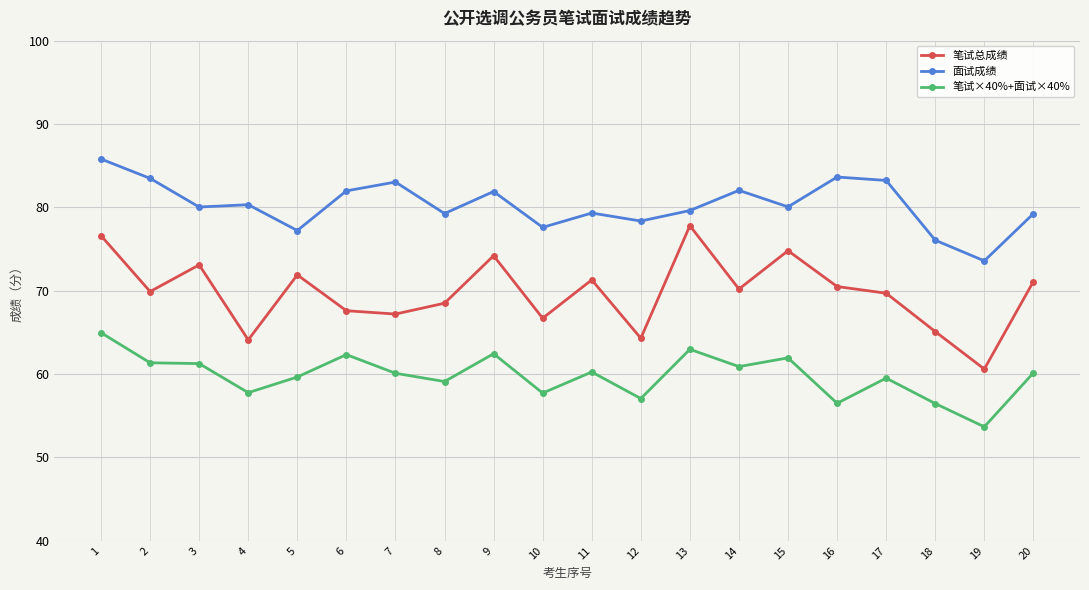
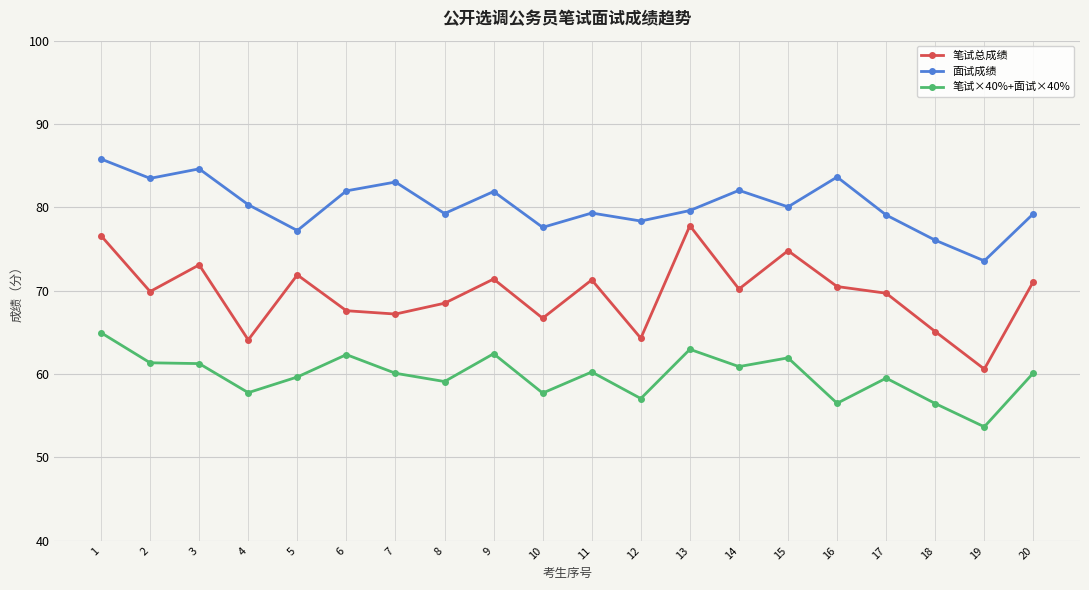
面试成绩, 3: 80 -> 85
笔试总成绩, 9: 74 -> 71
面试成绩, 17: 83 -> 79
